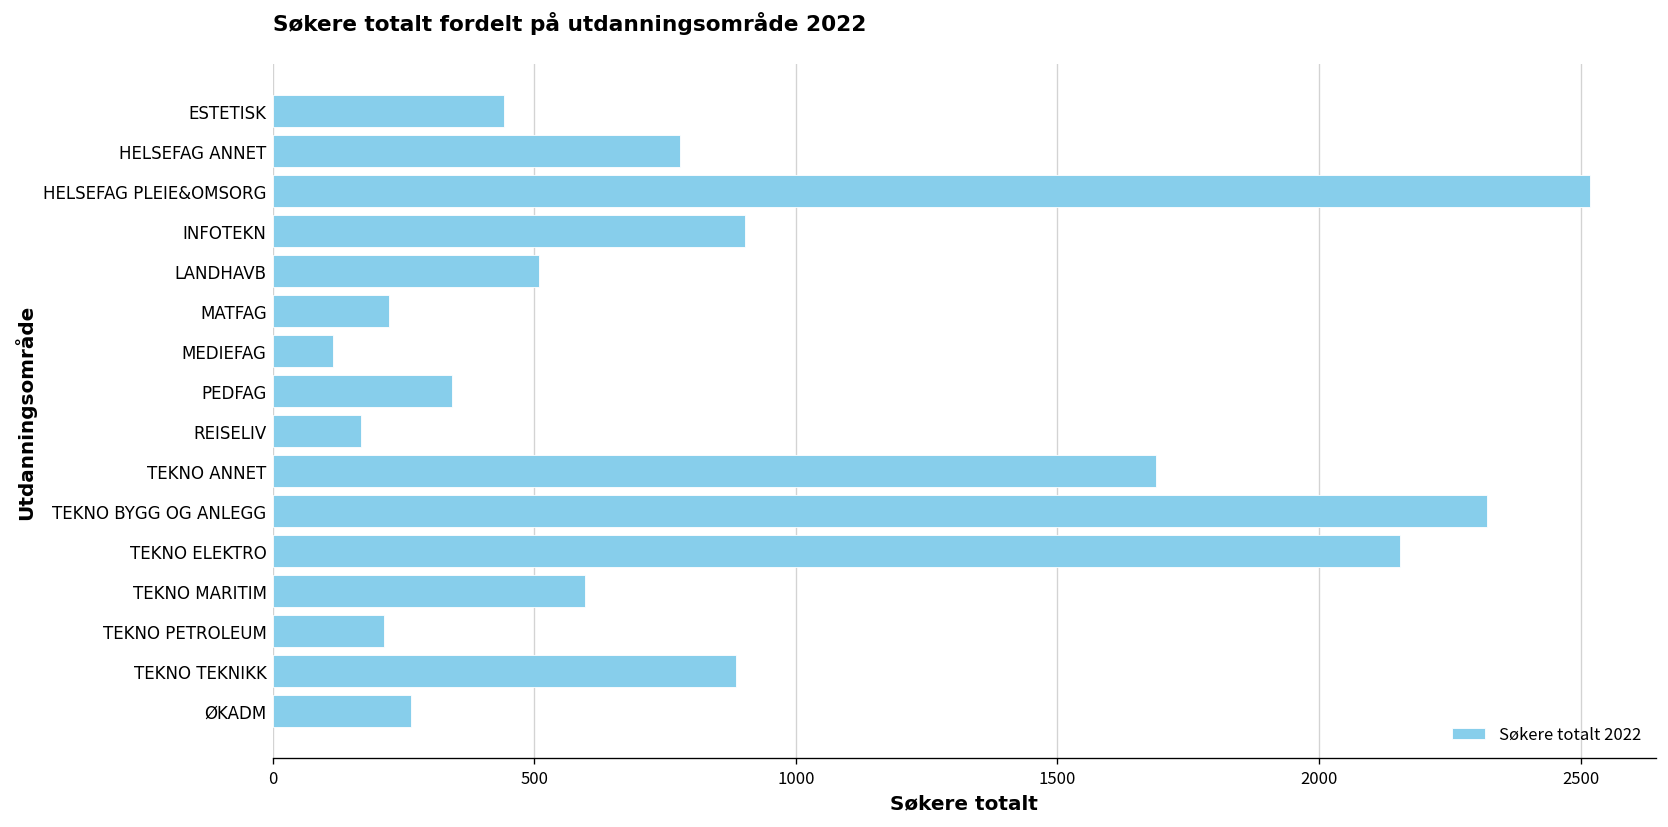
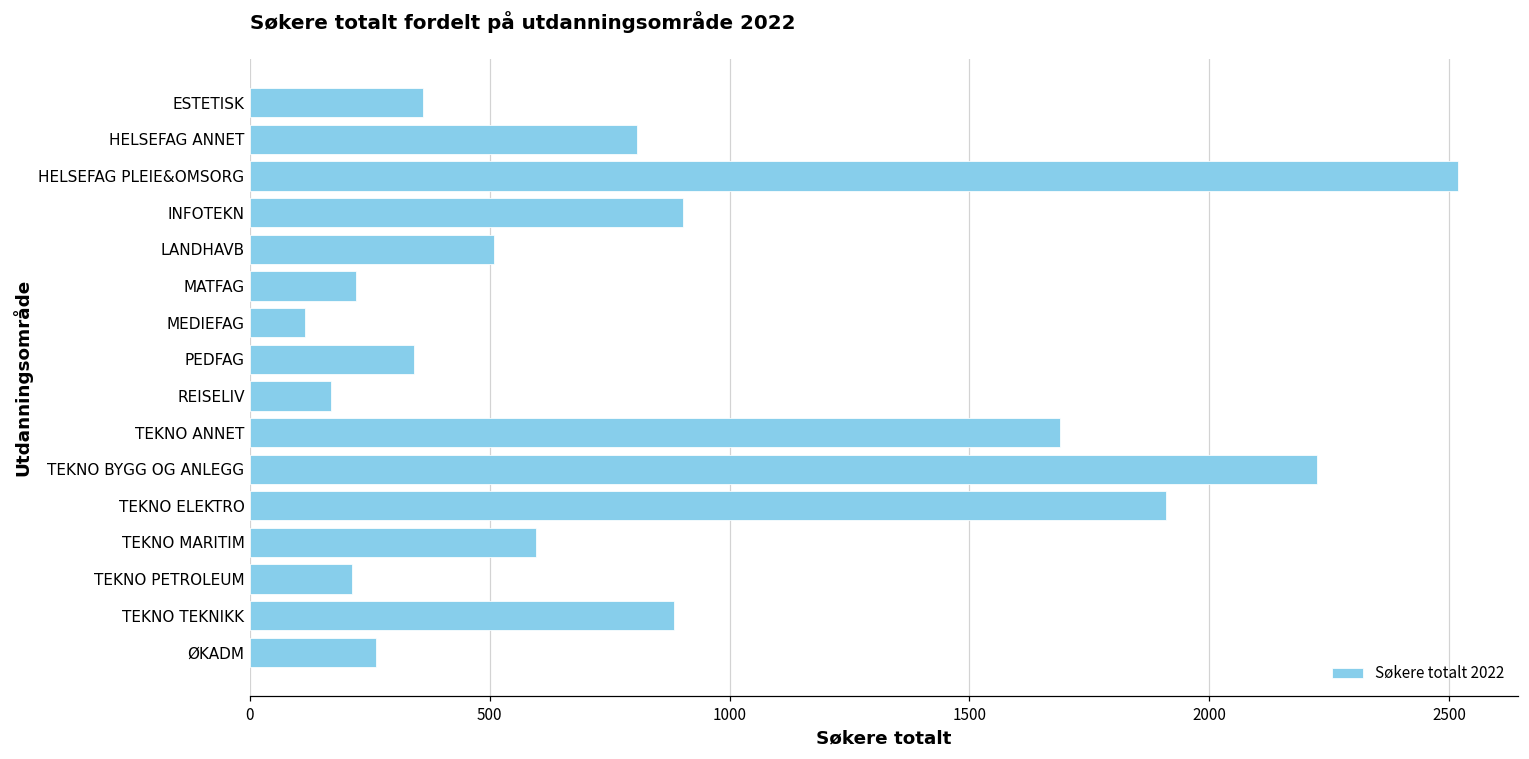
ESTETISK: 440 -> 360
HELSEFAG ANNET: 780 -> 810
TEKNO BYGG OG ANLEGG: 2320 -> 2230
TEKNO ELEKTRO: 2150 -> 1910
